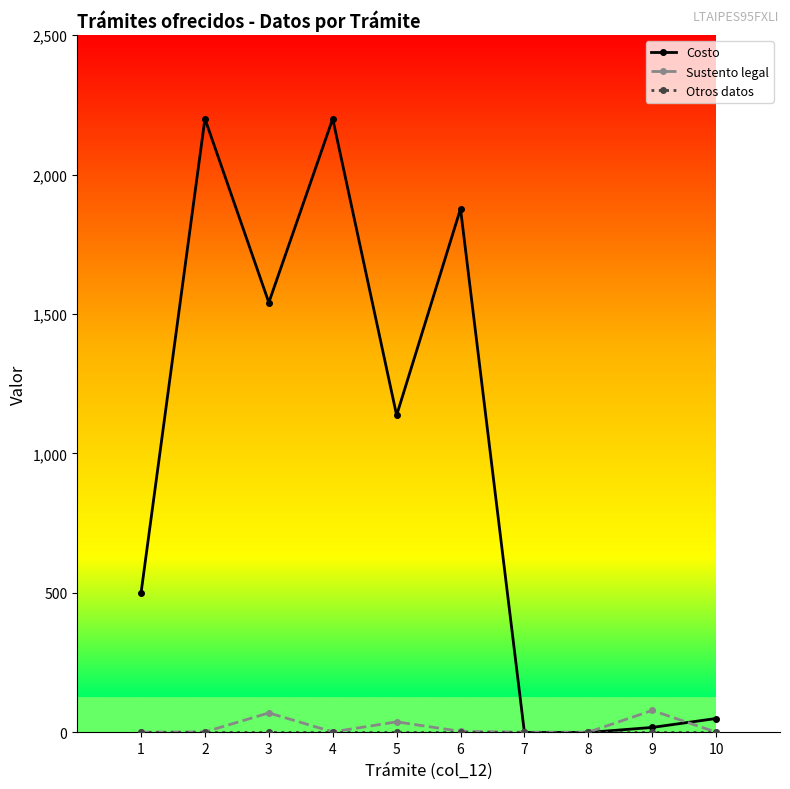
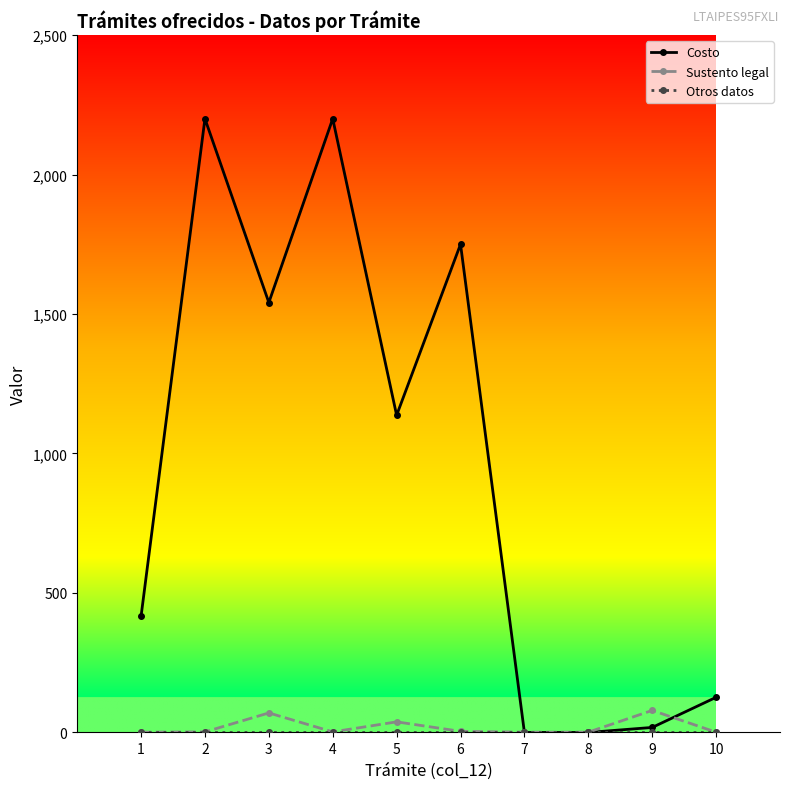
Costo, 1: 500 -> 420
Costo, 6: 1,880 -> 1,750
Costo, 10: 50 -> 130
